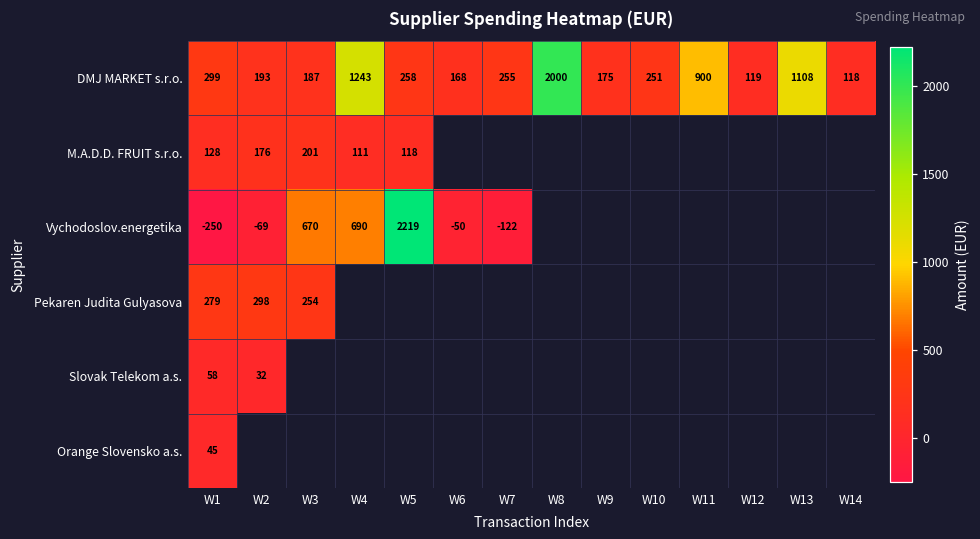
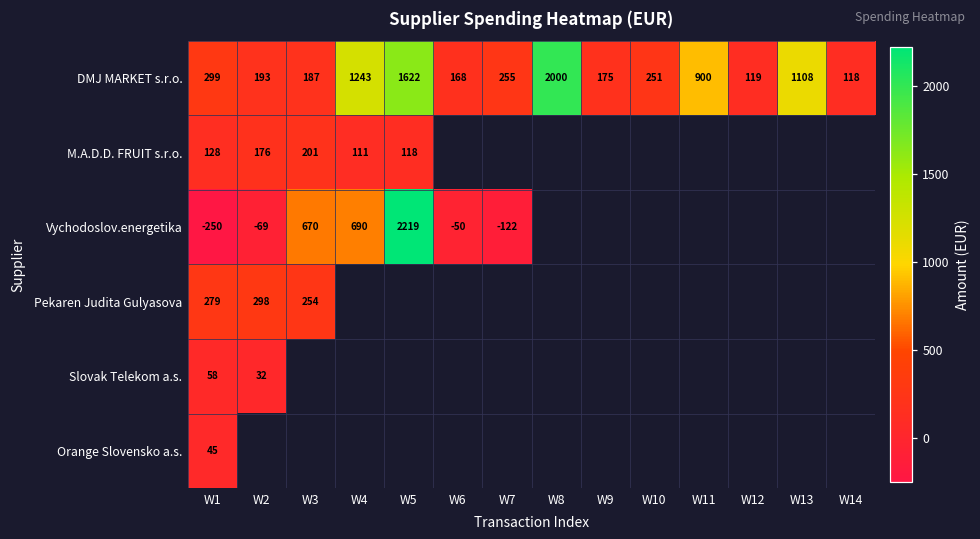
DMJ MARKET s.r.o., W5: 258 -> 1622
